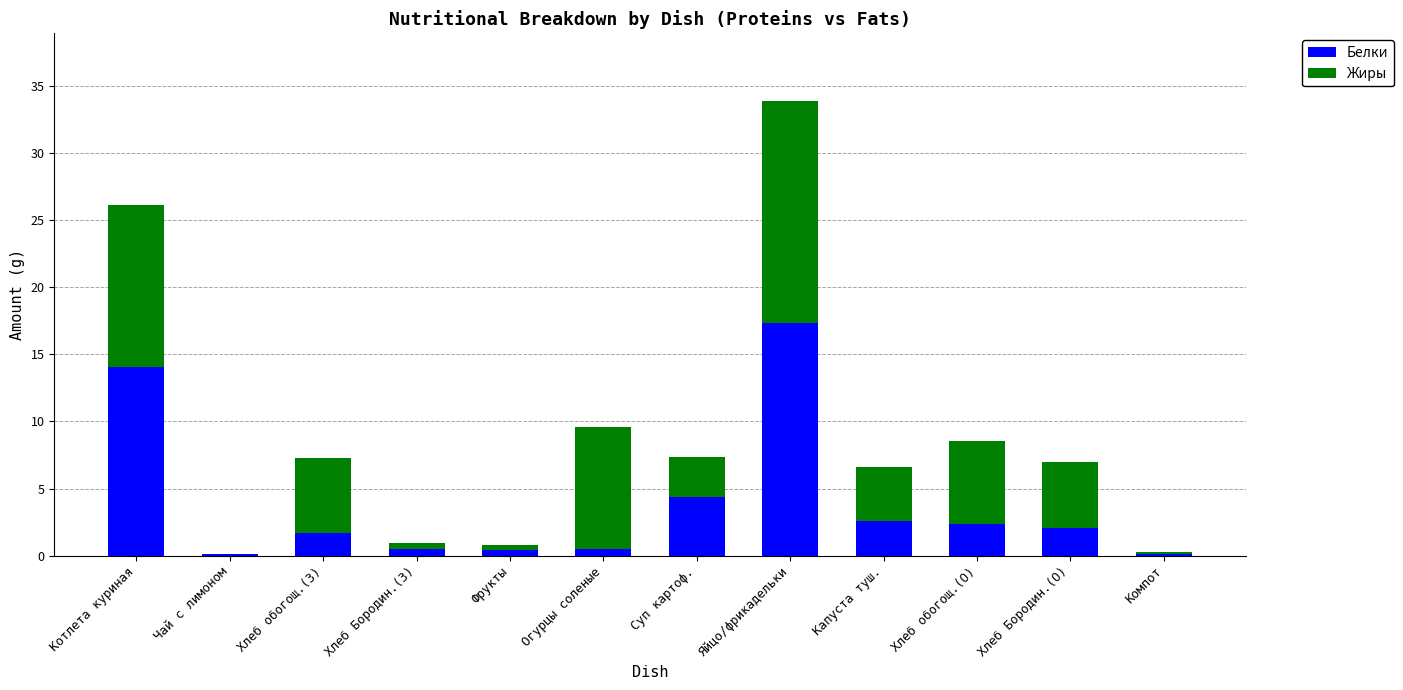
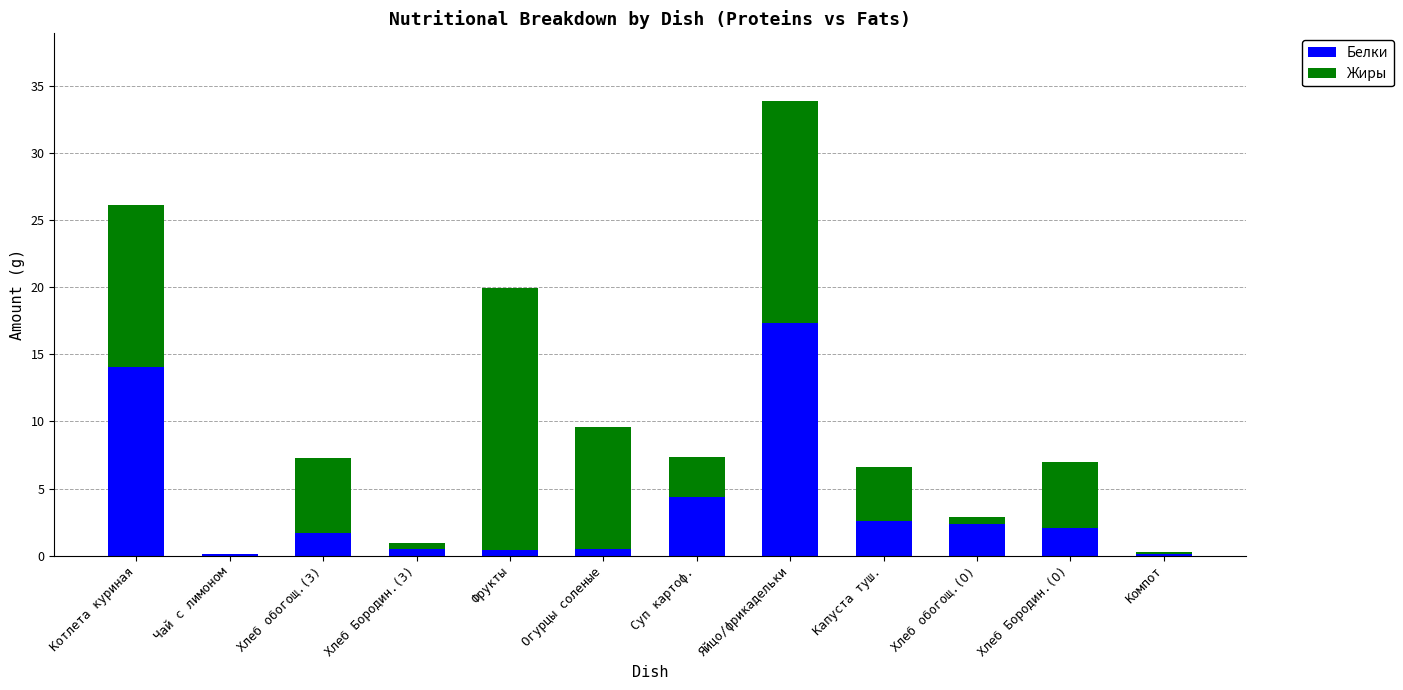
Жиры, Фрукты: 0.4 -> 19.5
Жиры, Хлеб обогощ.(О): 6.2 -> 0.5
